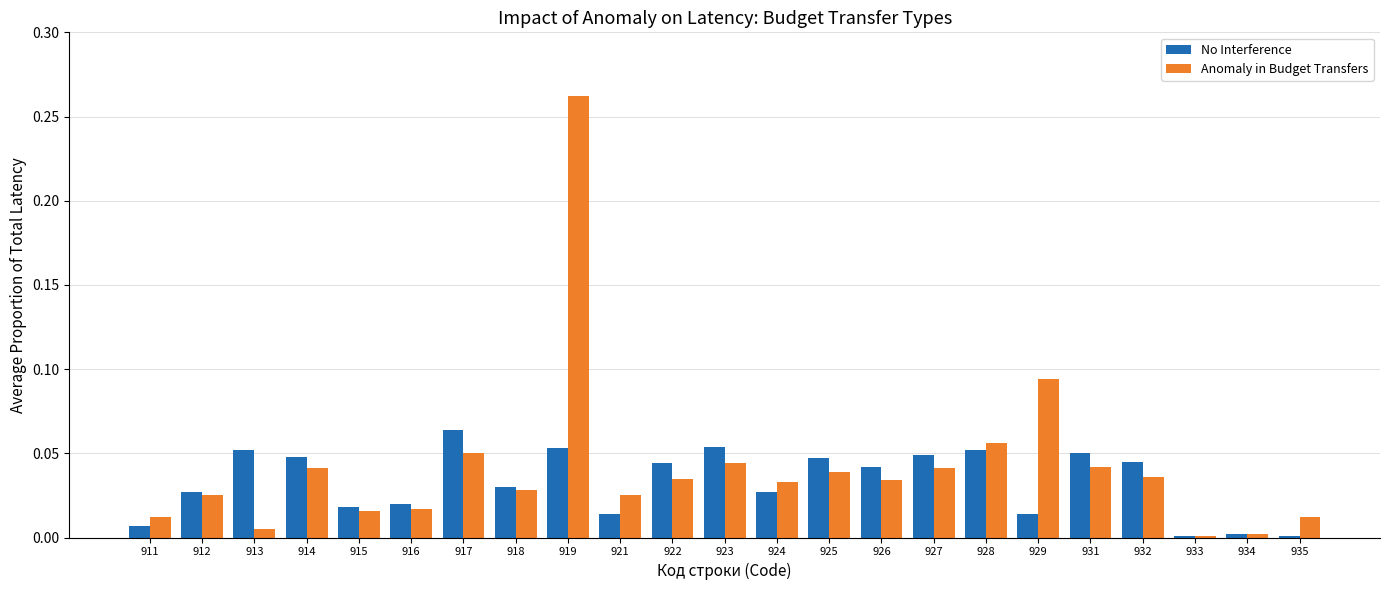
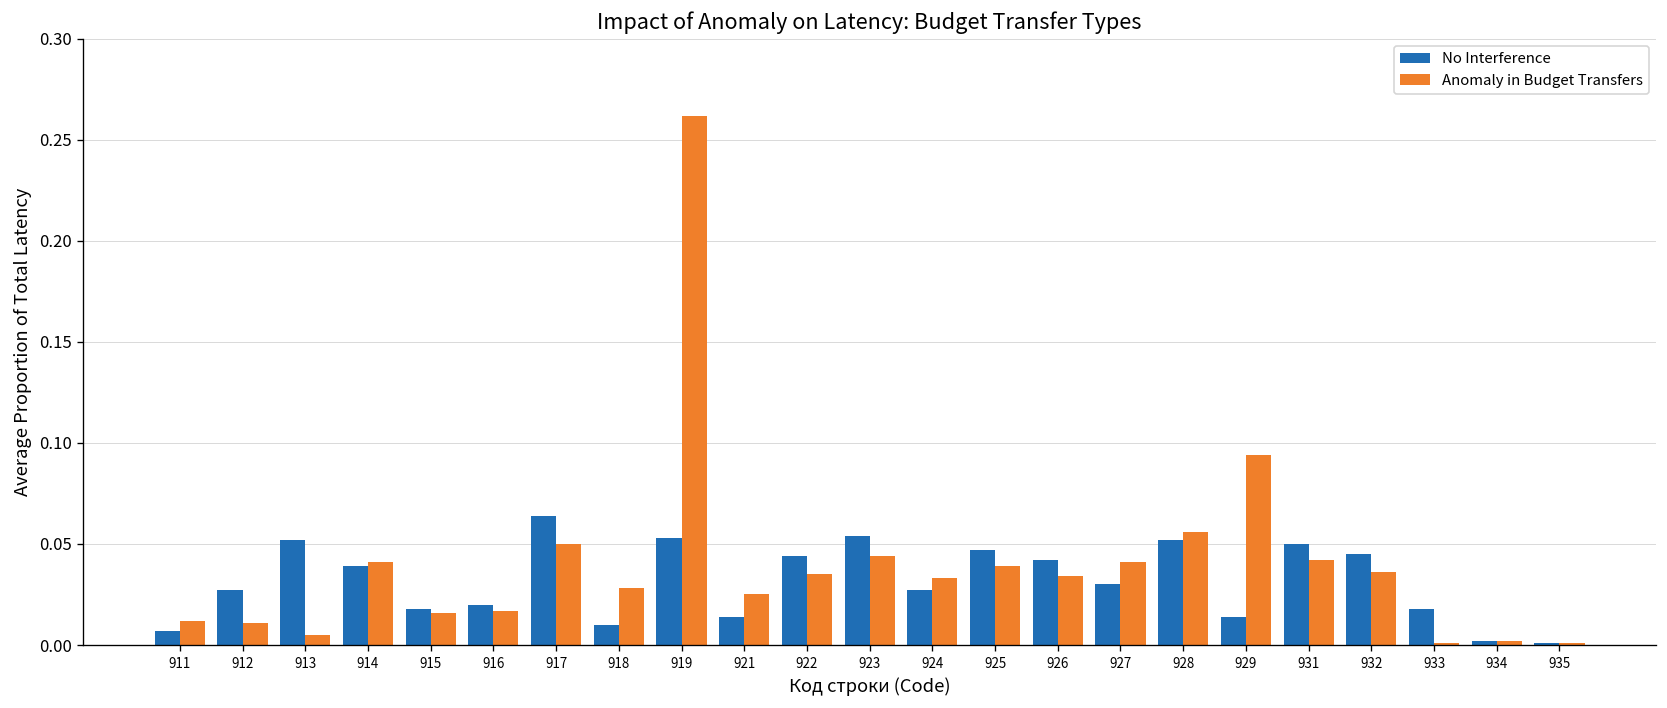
Anomaly in Budget Transfers, 912: 0.025 -> 0.011
No Interference, 914: 0.048 -> 0.039
No Interference, 918: 0.03 -> 0.01
No Interference, 927: 0.049 -> 0.030
No Interference, 933: 0.001 -> 0.018
Anomaly in Budget Transfers, 935: 0.012 -> 0.001
